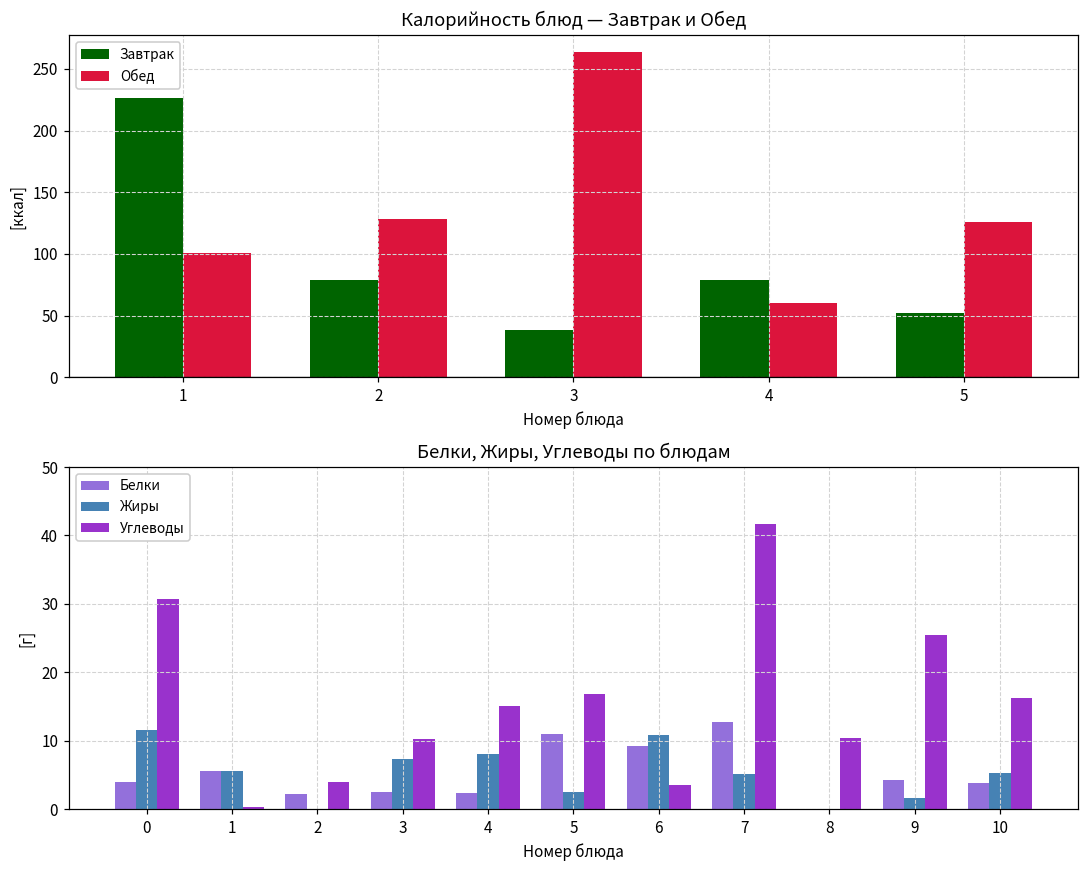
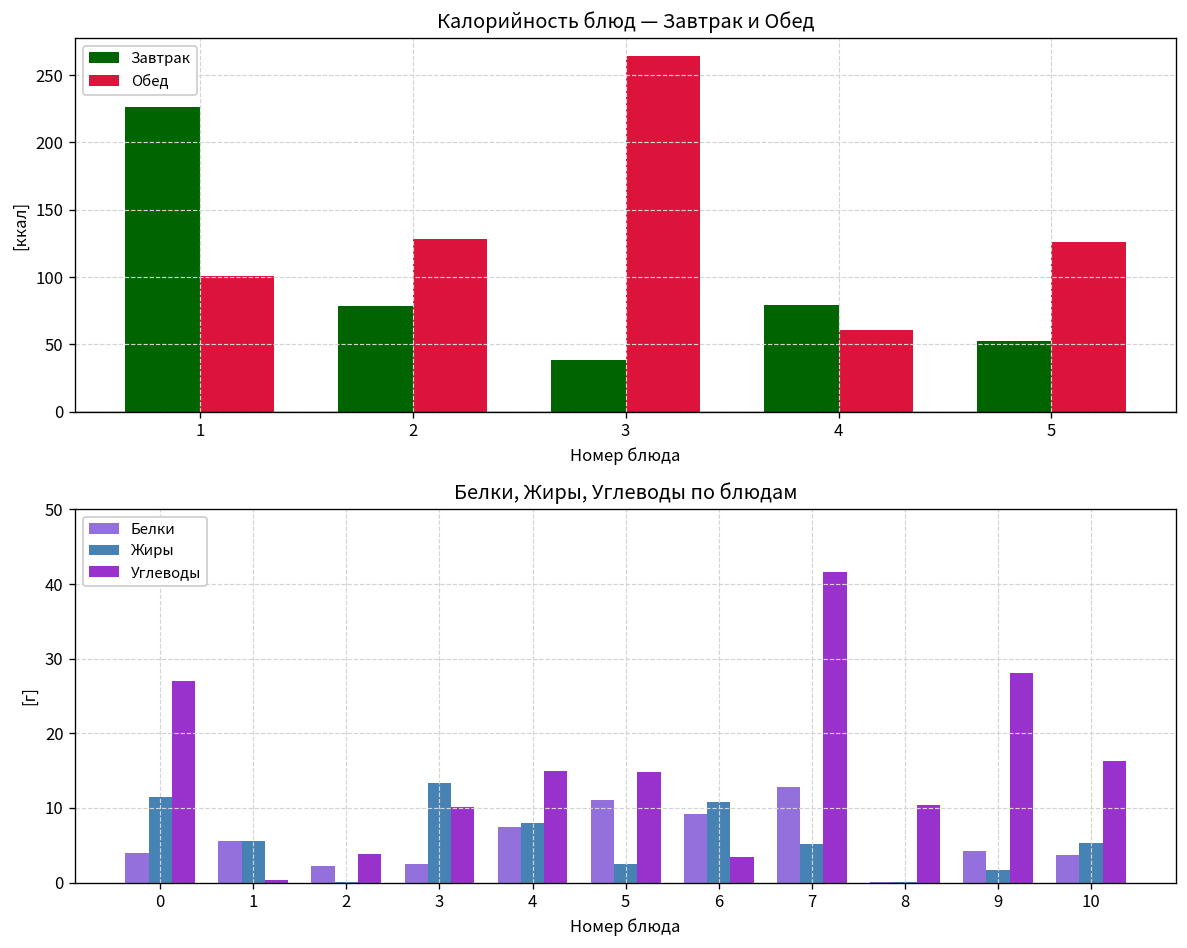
Белки, Жиры, Углеводы по блюдам, Углеводы, 0: 31 -> 27
Белки, Жиры, Углеводы по блюдам, Жиры, 3: 7 -> 13
Белки, Жиры, Углеводы по блюдам, Белки, 4: 2 -> 7
Белки, Жиры, Углеводы по блюдам, Углеводы, 5: 17 -> 15
Белки, Жиры, Углеводы по блюдам, Углеводы, 9: 25 -> 28
